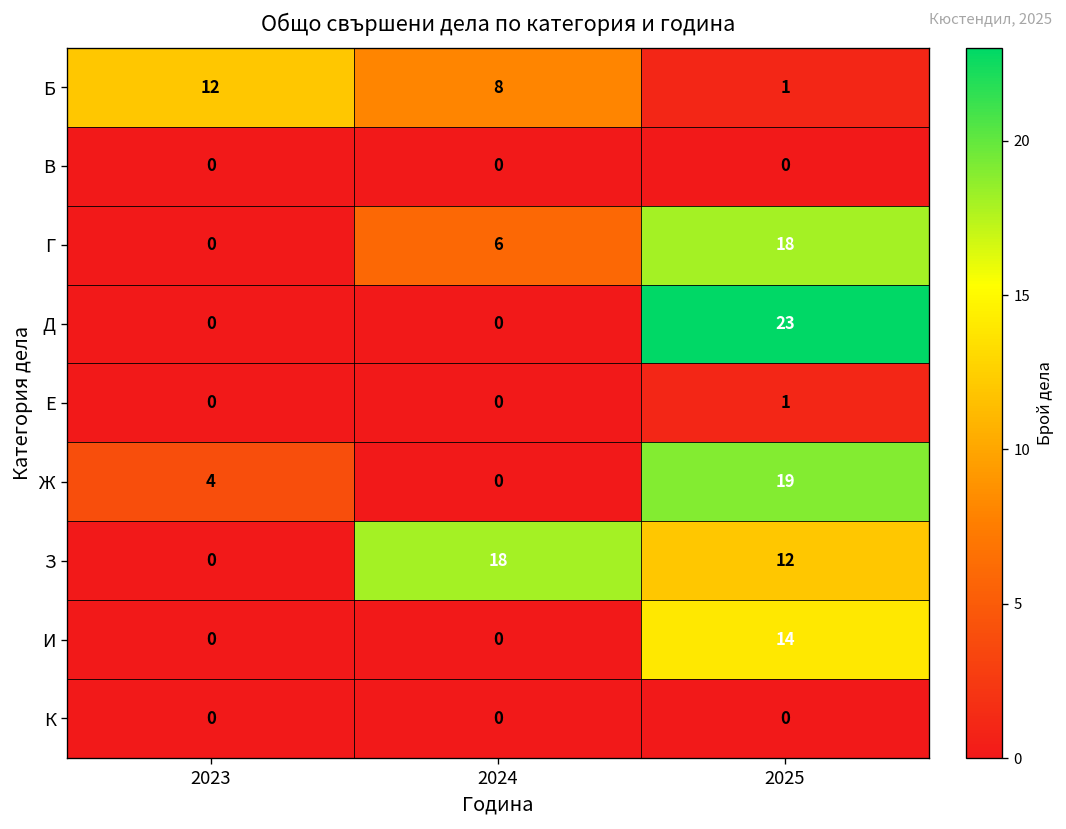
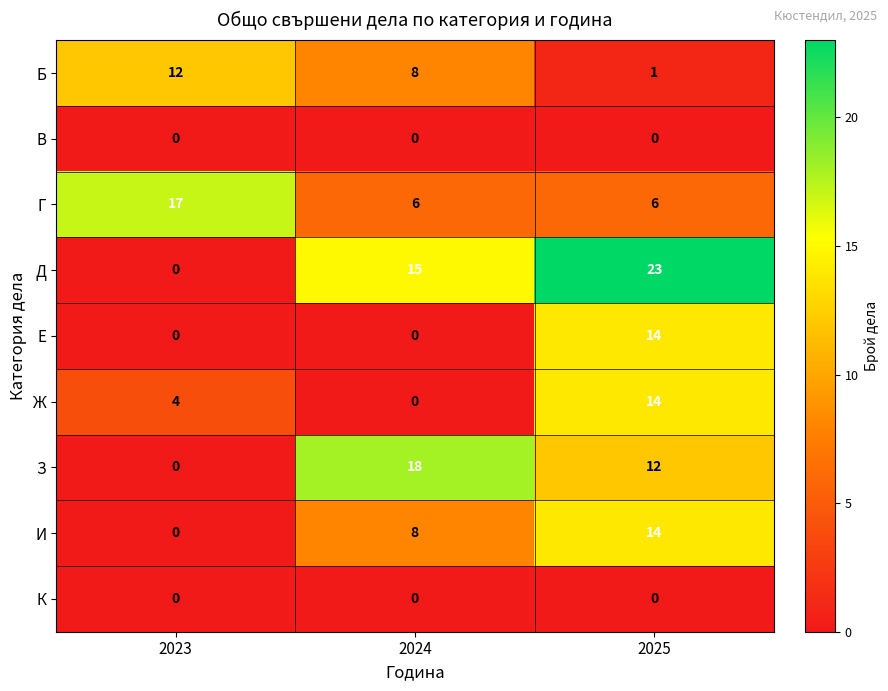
Г, 2023: 0 -> 17
Г, 2025: 18 -> 6
Д, 2024: 0 -> 15
Е, 2025: 1 -> 14
Ж, 2025: 19 -> 14
И, 2024: 0 -> 8
